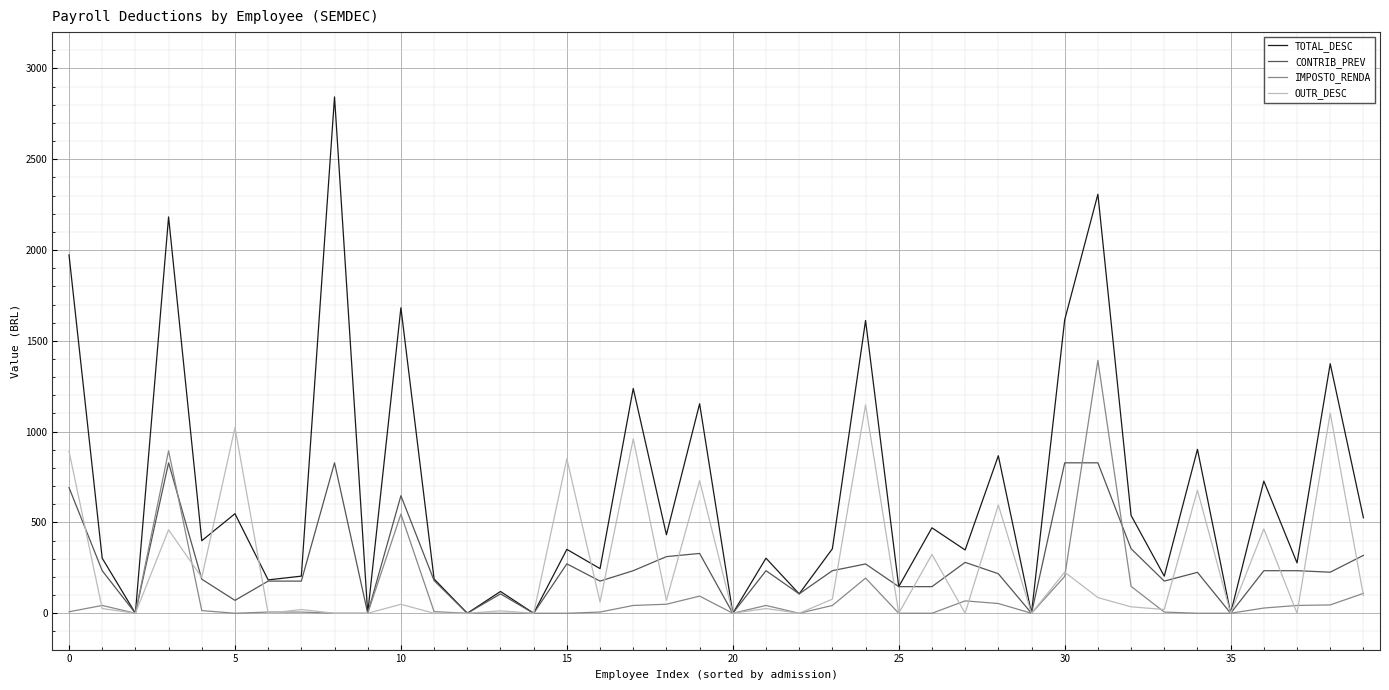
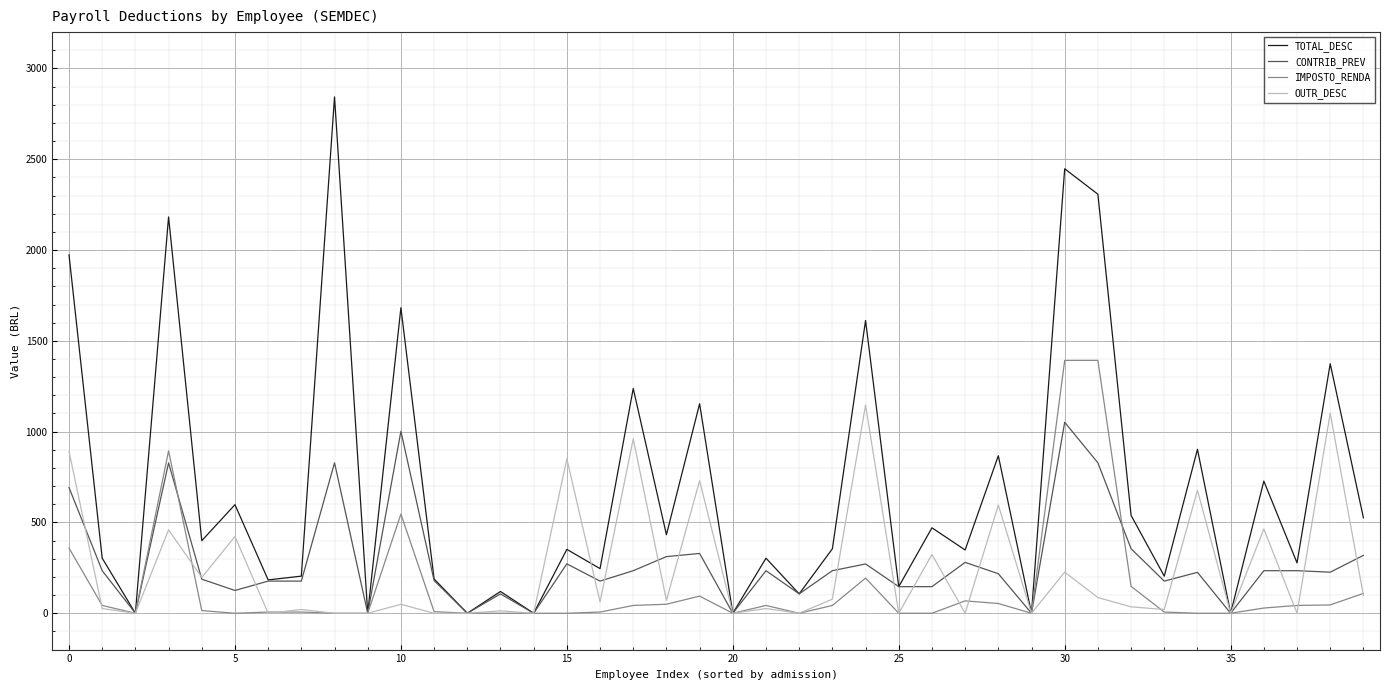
IMPOSTO_RENDA, 0: 10 -> 360
TOTAL_DESC, 5: 550 -> 600
CONTRIB_PREV, 5: 70 -> 130
OUTR_DESC, 5: 1020 -> 420
CONTRIB_PREV, 10: 650 -> 1000
TOTAL_DESC, 30: 1620 -> 2450
CONTRIB_PREV, 30: 830 -> 1050
IMPOSTO_RENDA, 30: 200 -> 1390
